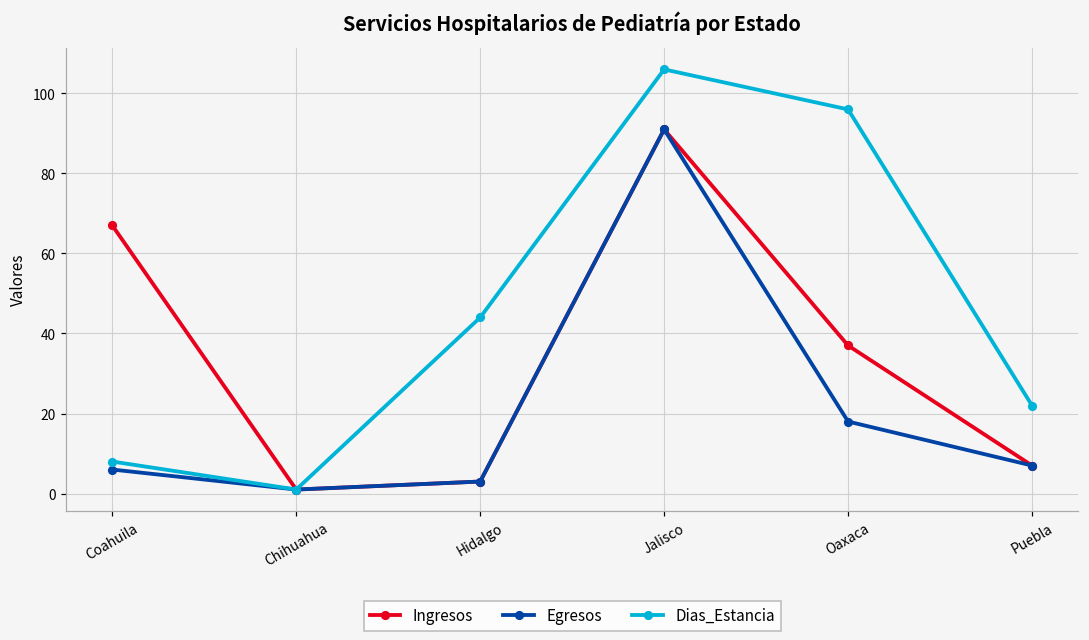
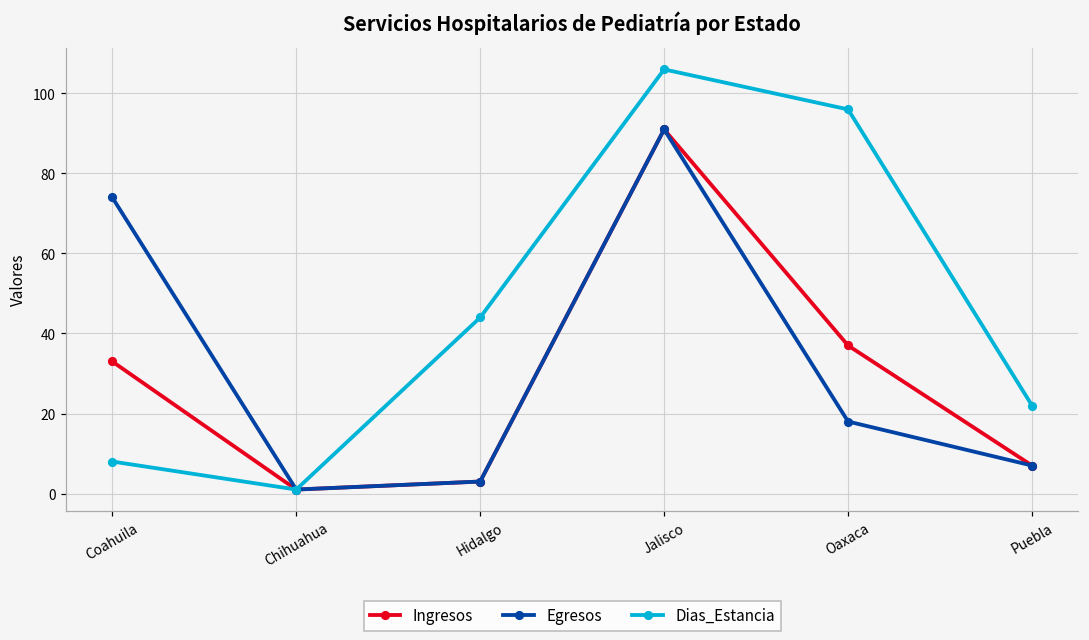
Ingresos, Coahuila: 67 -> 33
Egresos, Coahuila: 6 -> 74
